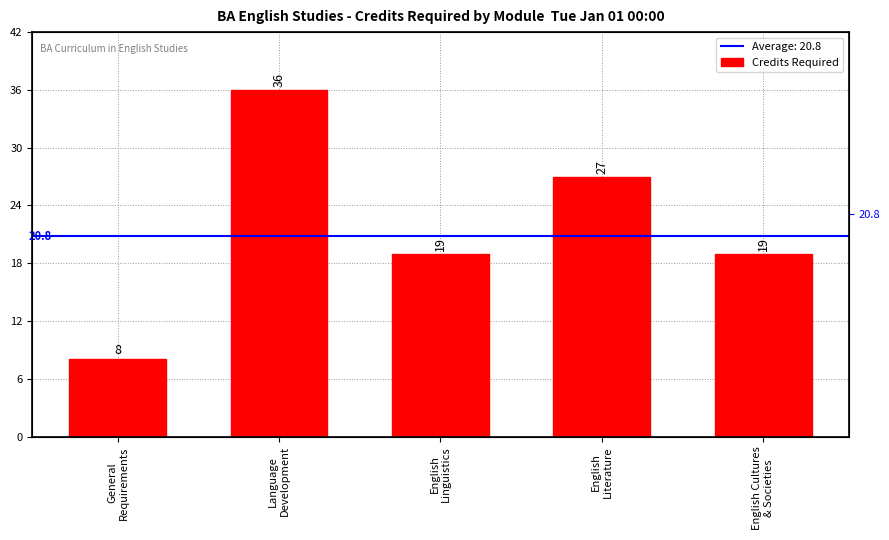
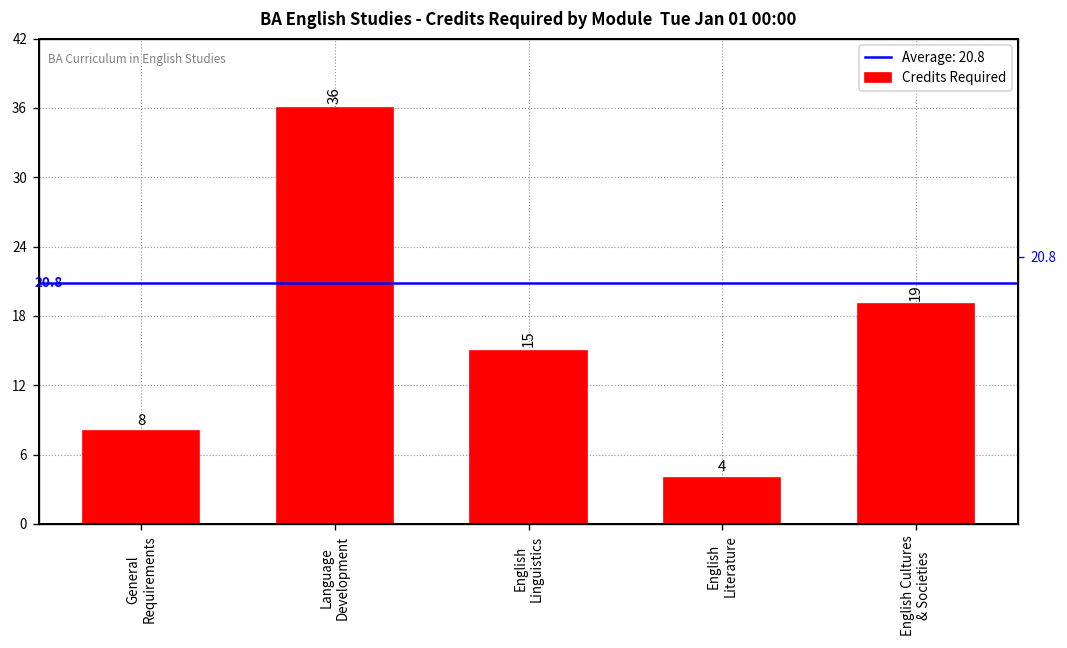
English Linguistics: 19 -> 15
English Literature: 27 -> 4
